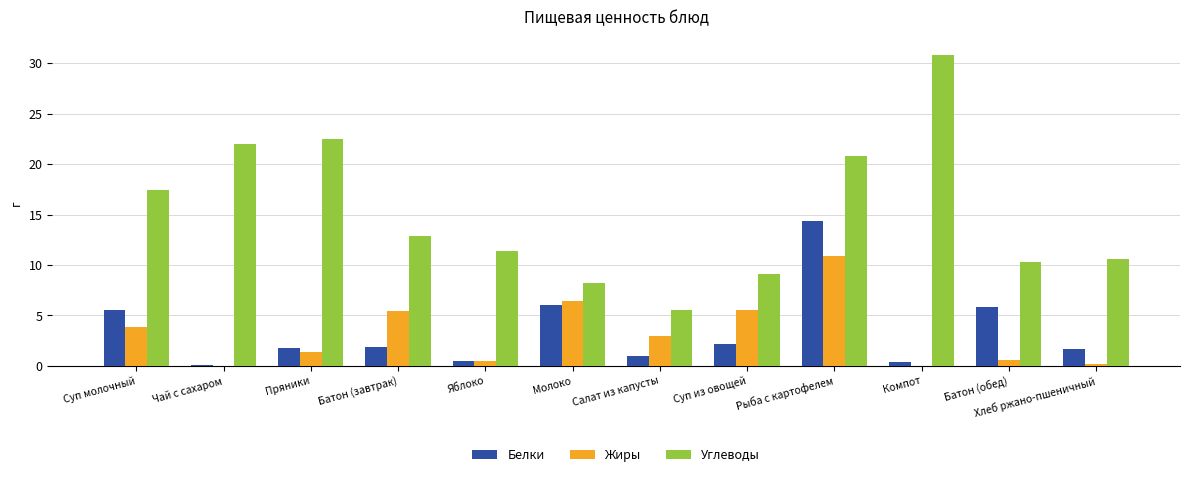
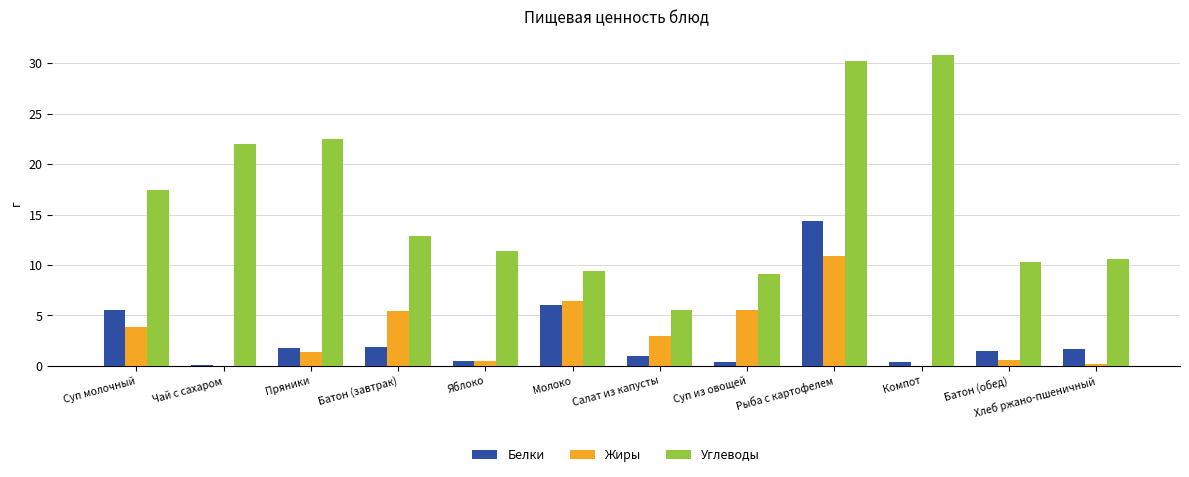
Углеводы, Молоко: 8.2 -> 9.4
Белки, Суп из овощей: 2.2 -> 0.4
Углеводы, Рыба с картофелем: 20.8 -> 30.2
Белки, Батон (обед): 5.8 -> 1.5
